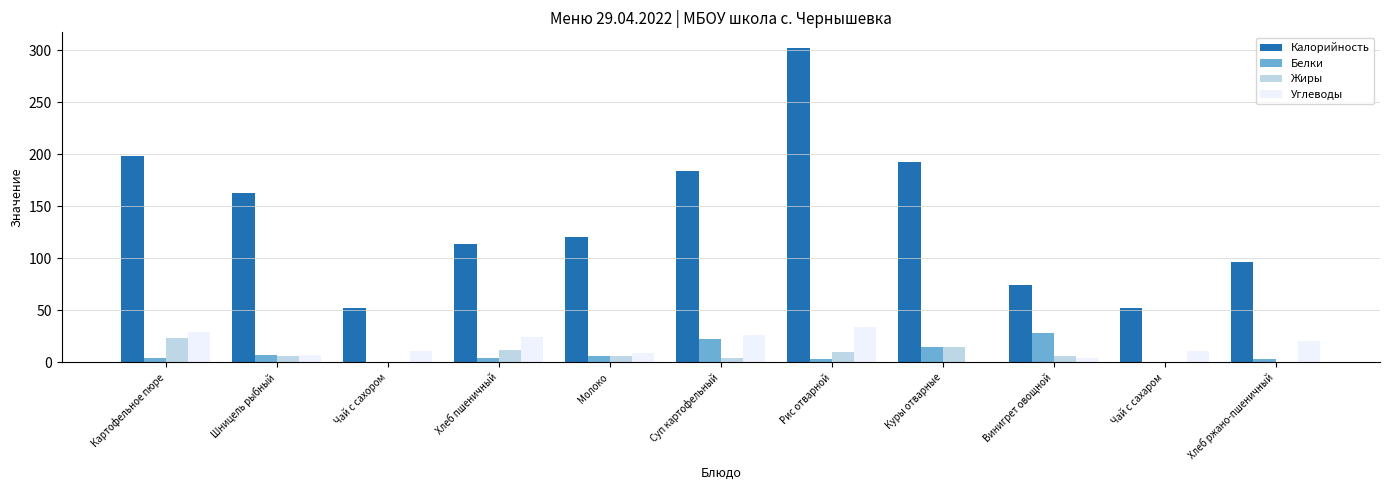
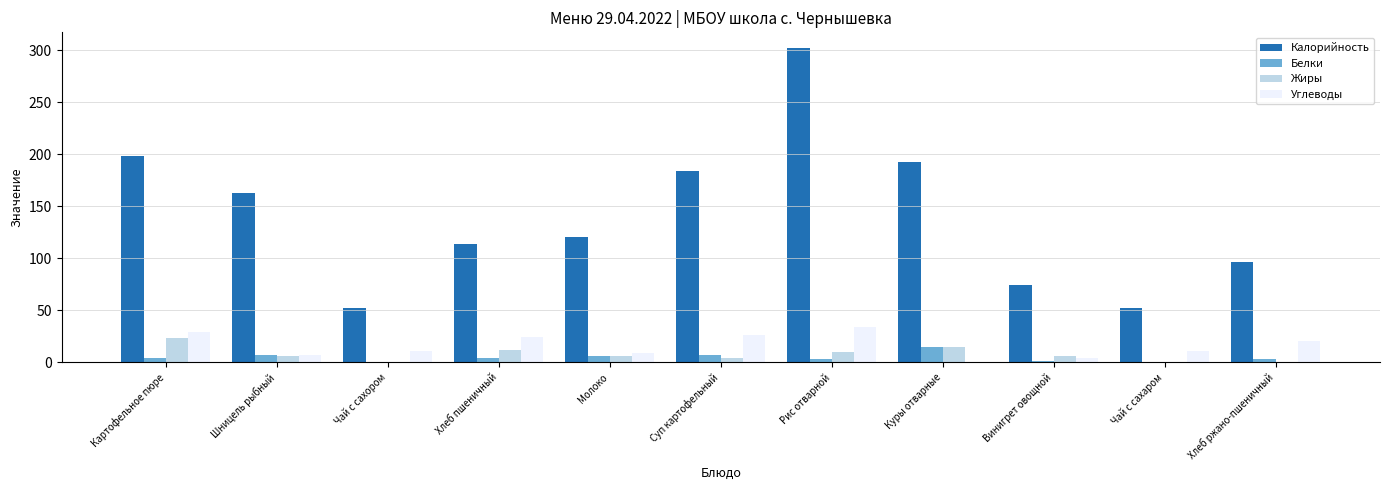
Белки, Суп картофельный: 23 -> 7
Белки, Винигрет овощной: 28 -> 1
